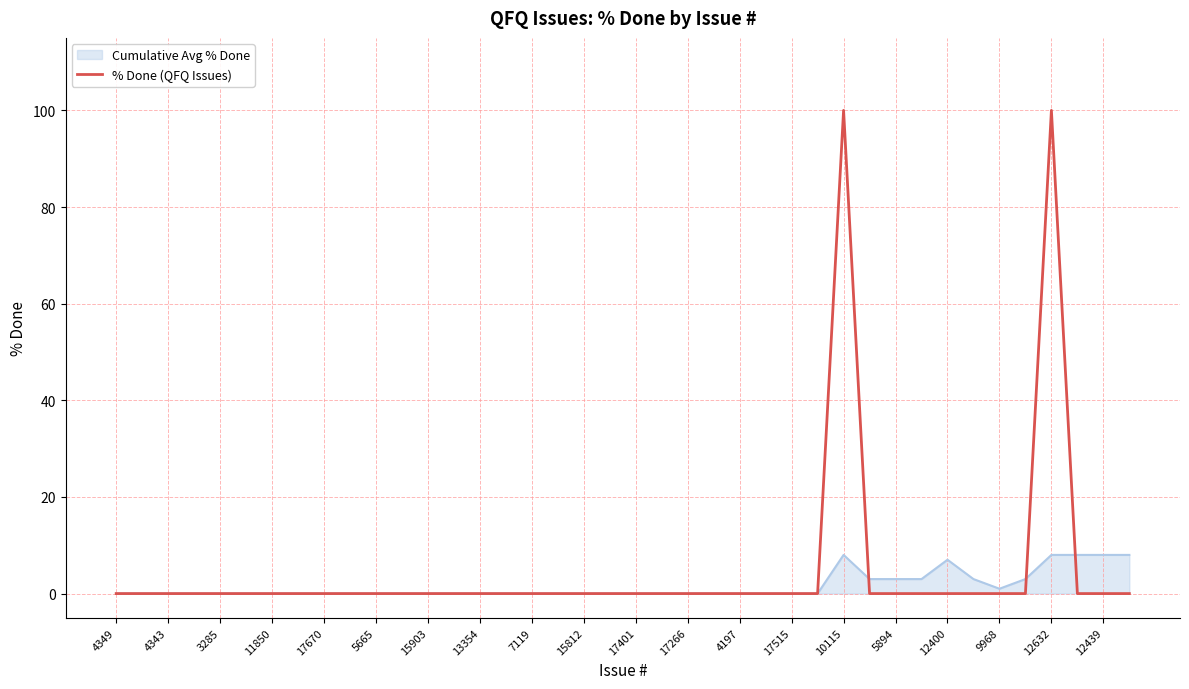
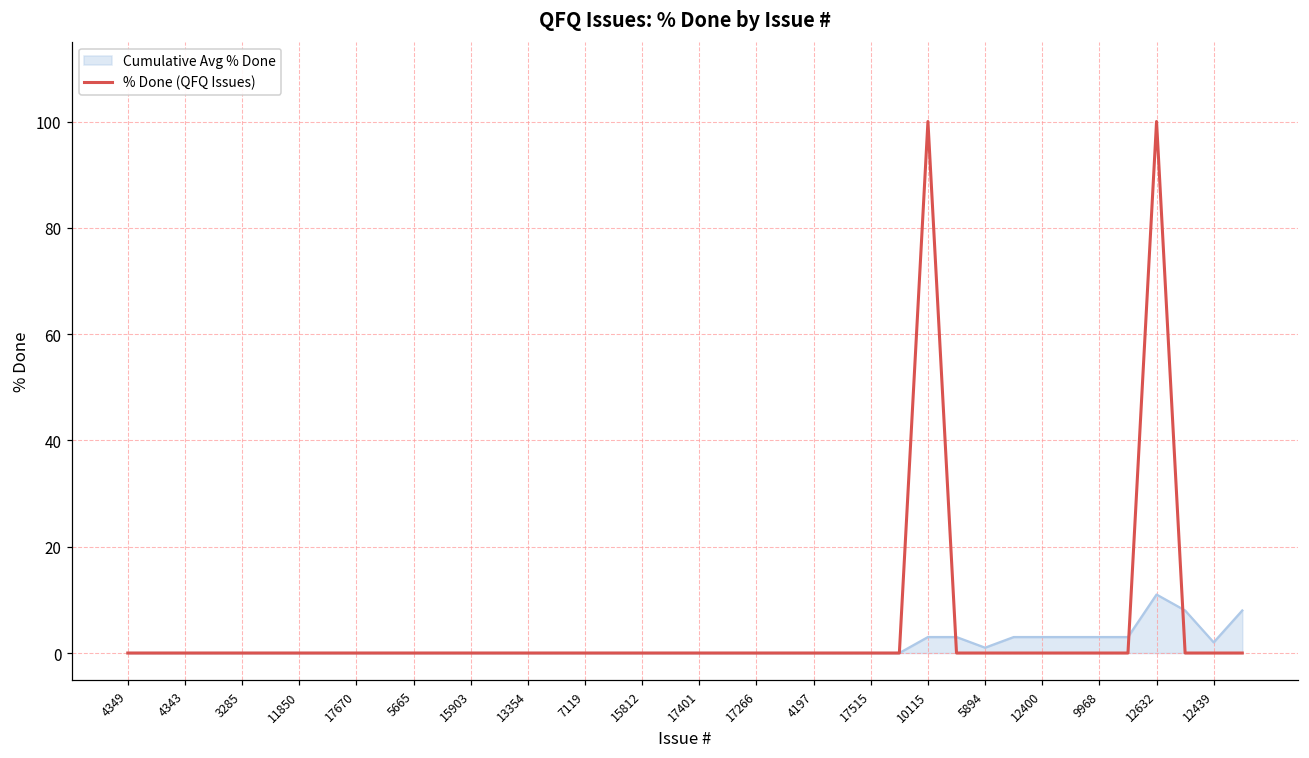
Cumulative Avg % Done, 10115: 8 -> 3
Cumulative Avg % Done, 5894: 3 -> 1
Cumulative Avg % Done, 12400: 7 -> 3
Cumulative Avg % Done, 9968: 1 -> 3
Cumulative Avg % Done, 12632: 8 -> 11
Cumulative Avg % Done, 12439: 8 -> 2
